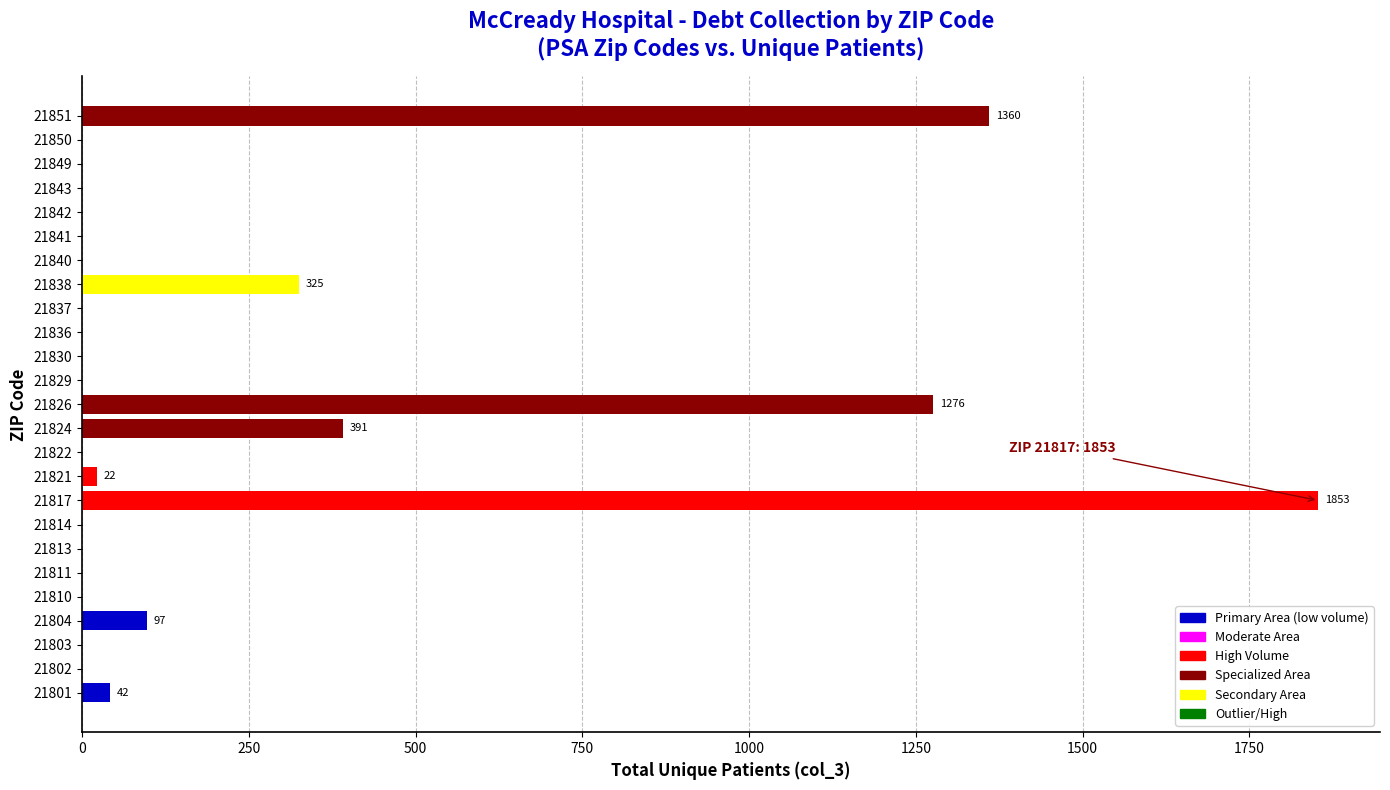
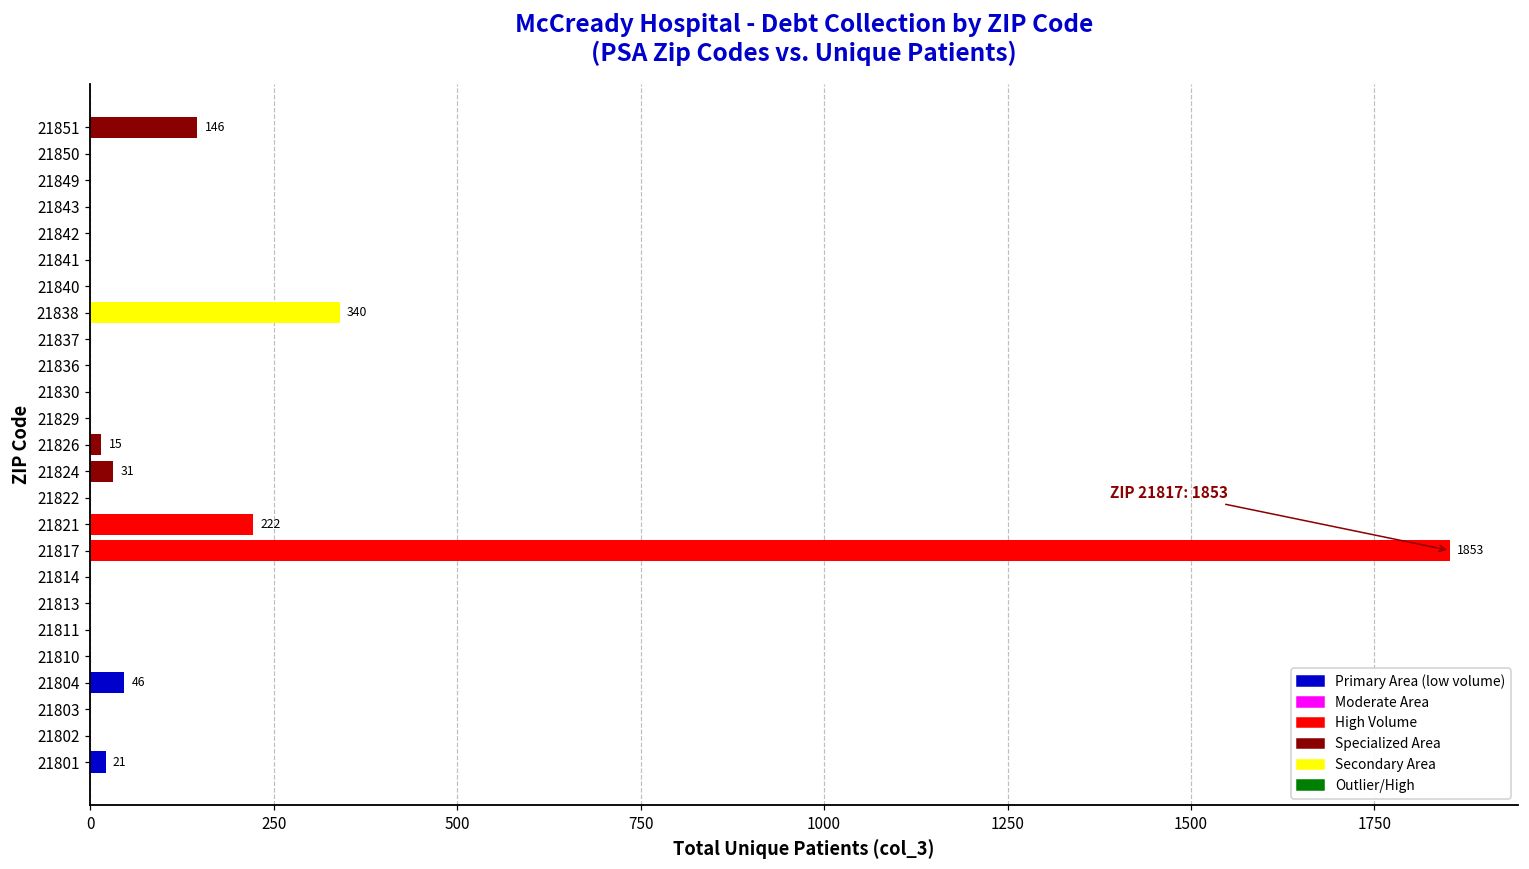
21851: 1360 -> 146
21838: 325 -> 340
21826: 1276 -> 15
21824: 391 -> 31
21821: 22 -> 222
21804: 97 -> 46
21801: 42 -> 21
